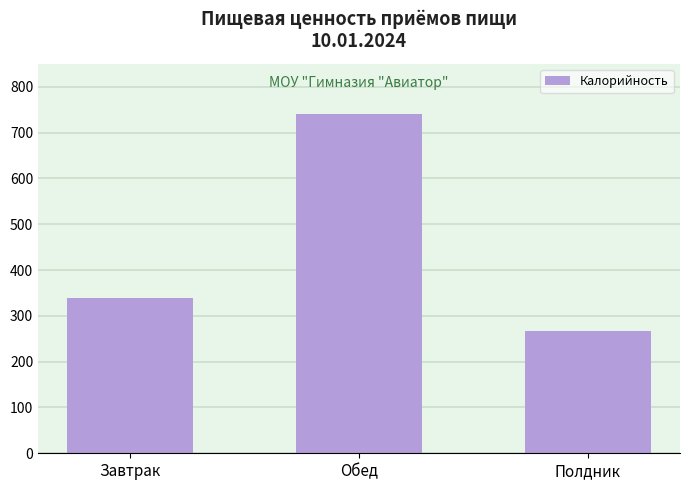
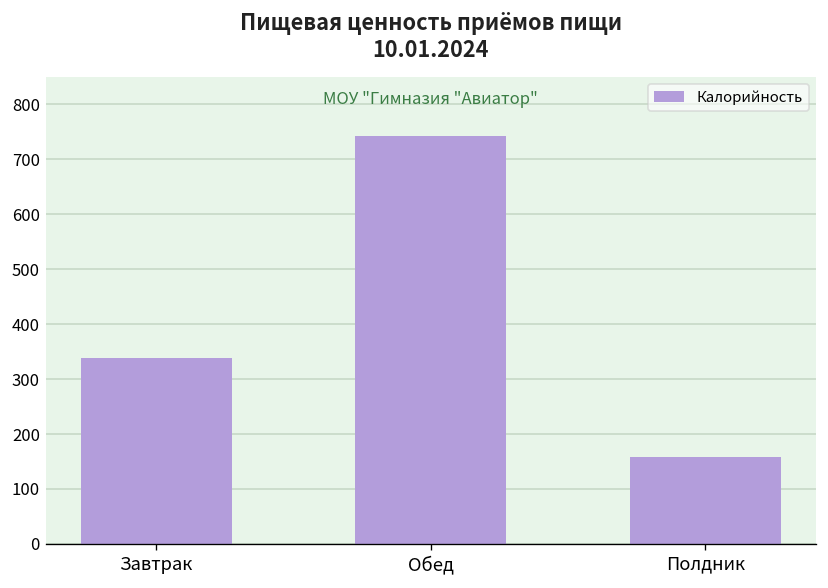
Полдник: 270 -> 160
